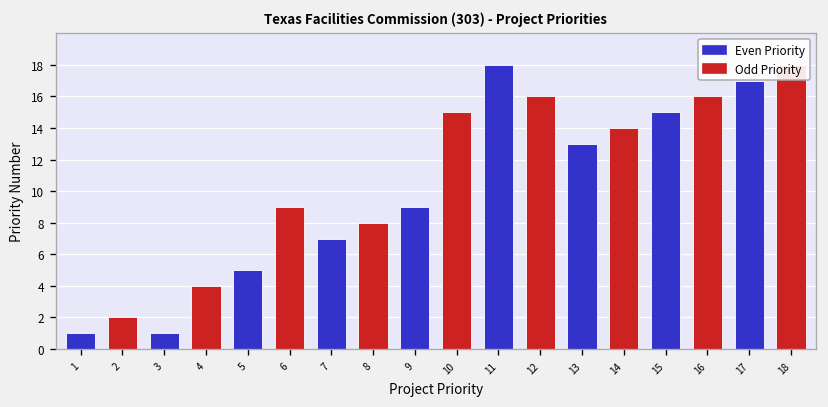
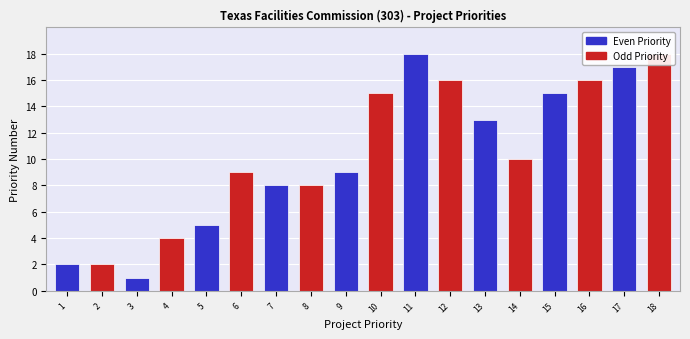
1: 1 -> 2
7: 7 -> 8
14: 14 -> 10
